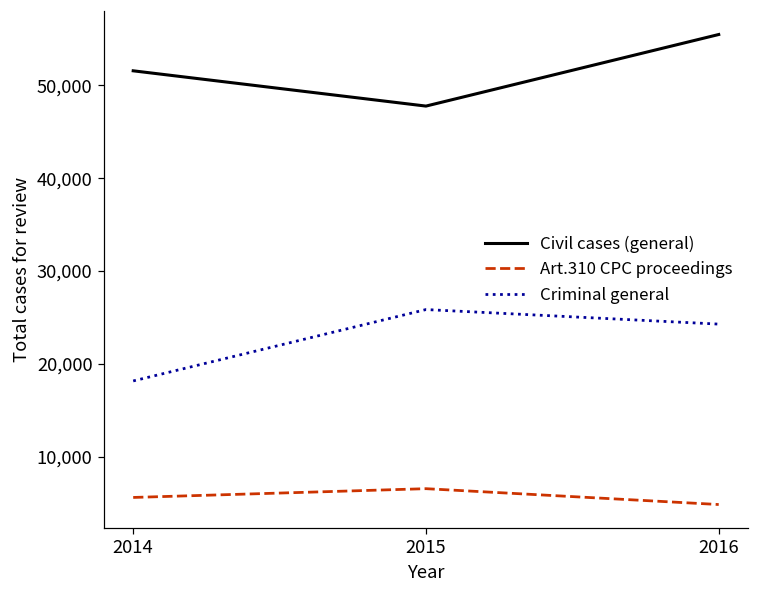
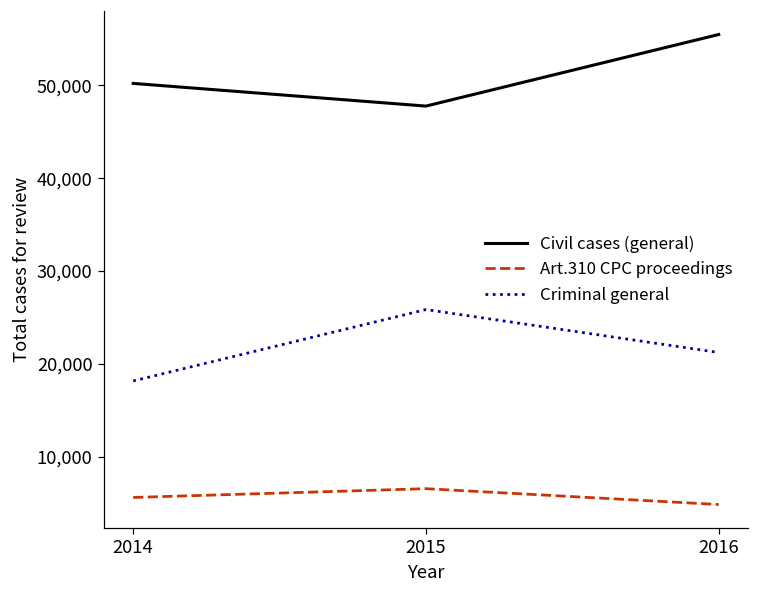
Civil cases (general), 2014: 52,000 -> 50,000
Criminal general, 2016: 24,000 -> 21,000
